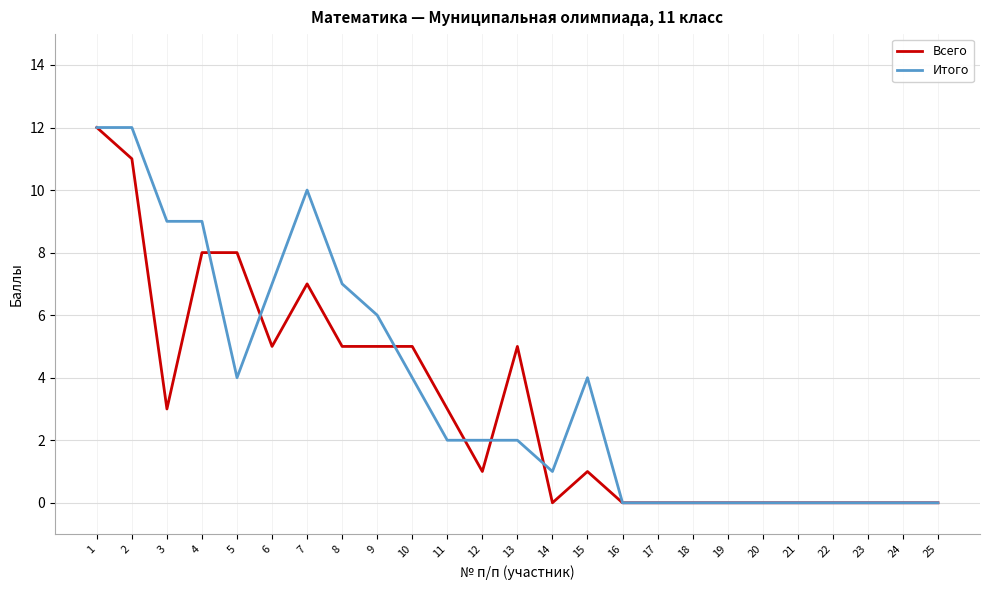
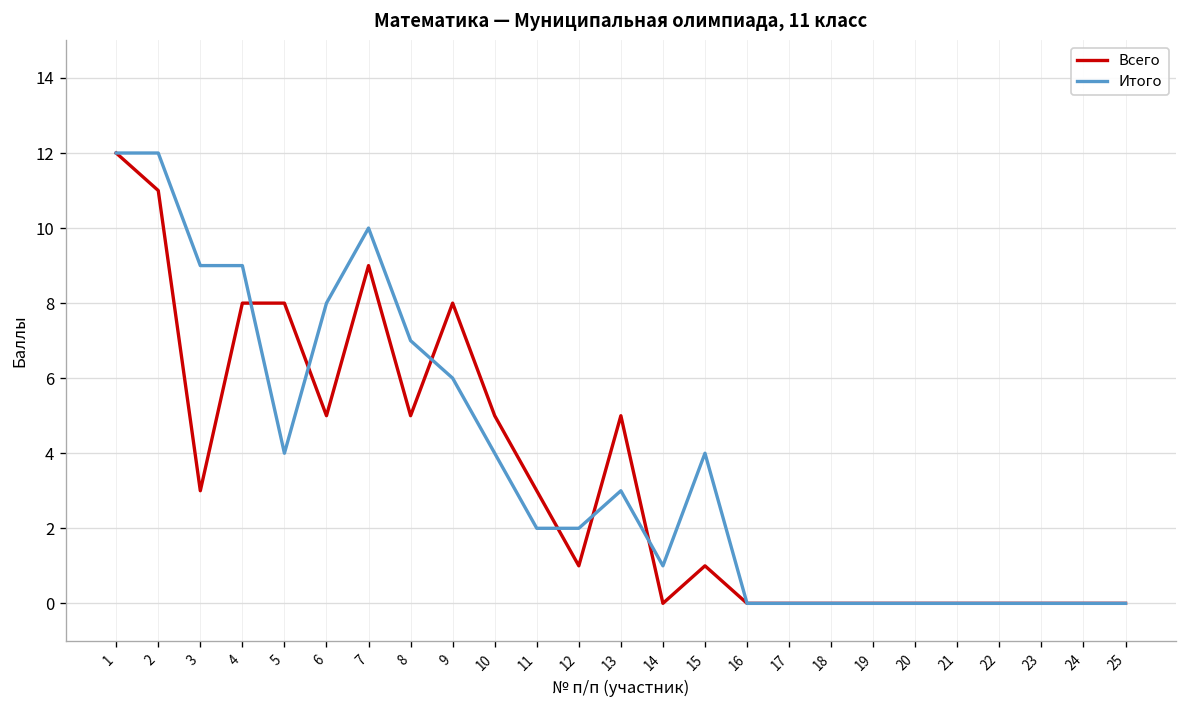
Итого, 6: 7 -> 8
Всего, 7: 7 -> 9
Всего, 9: 5 -> 8
Итого, 13: 2 -> 3
